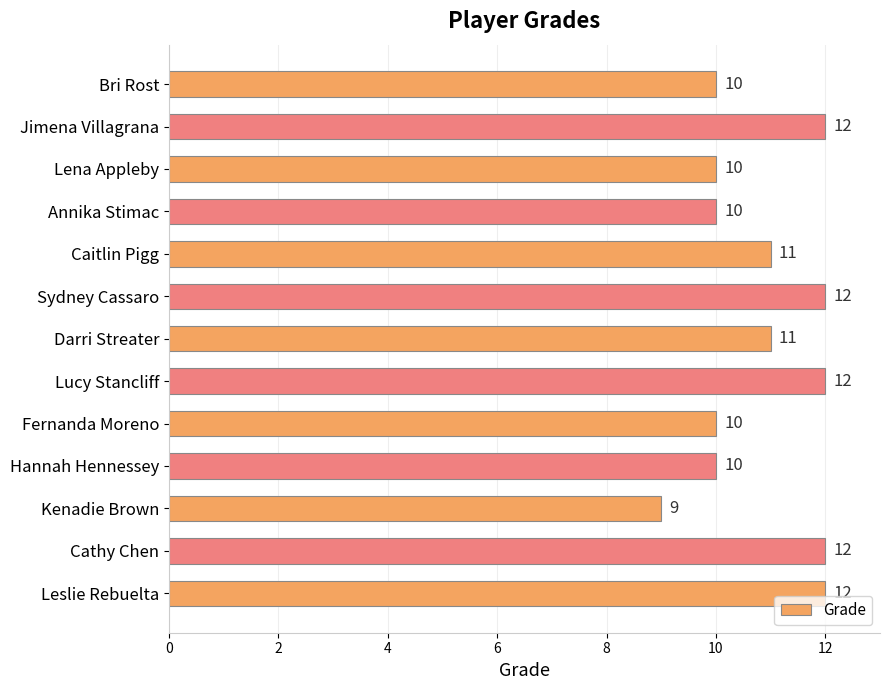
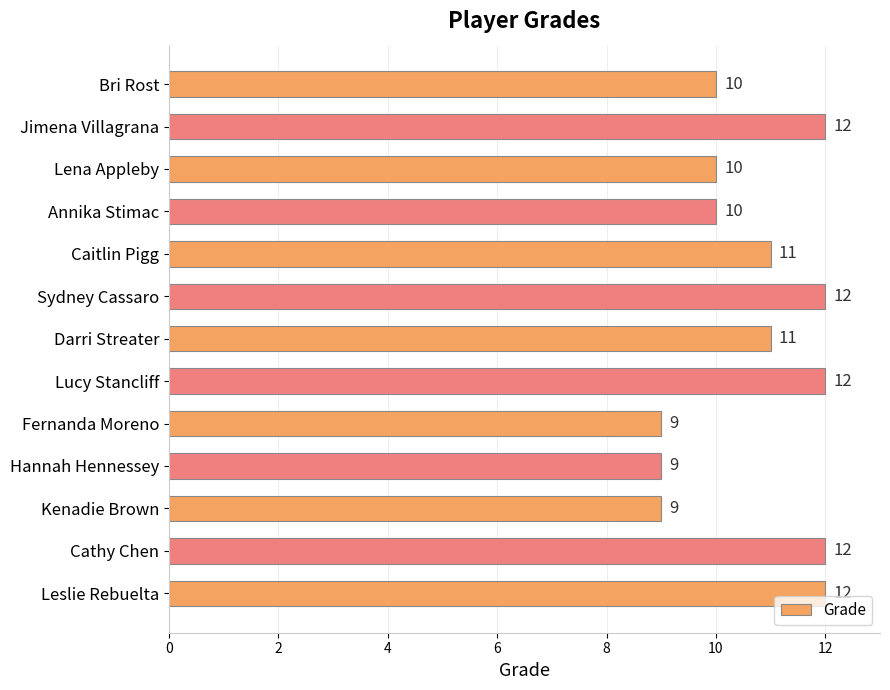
Fernanda Moreno: 10 -> 9
Hannah Hennessey: 10 -> 9
